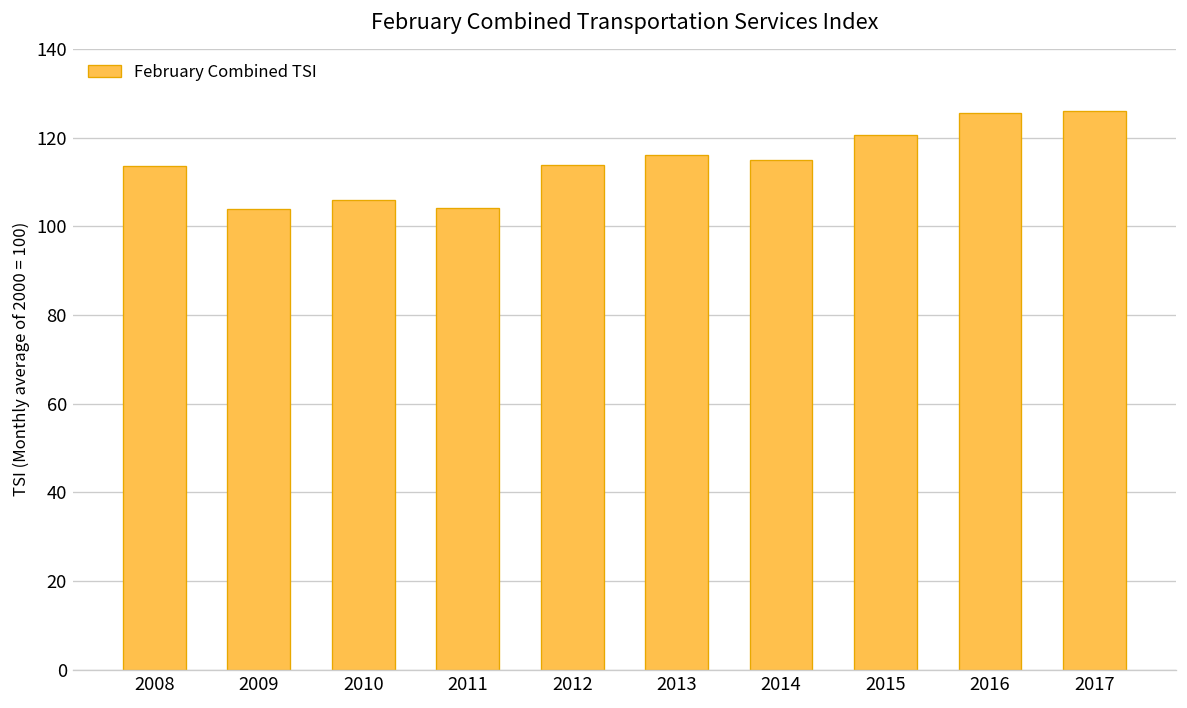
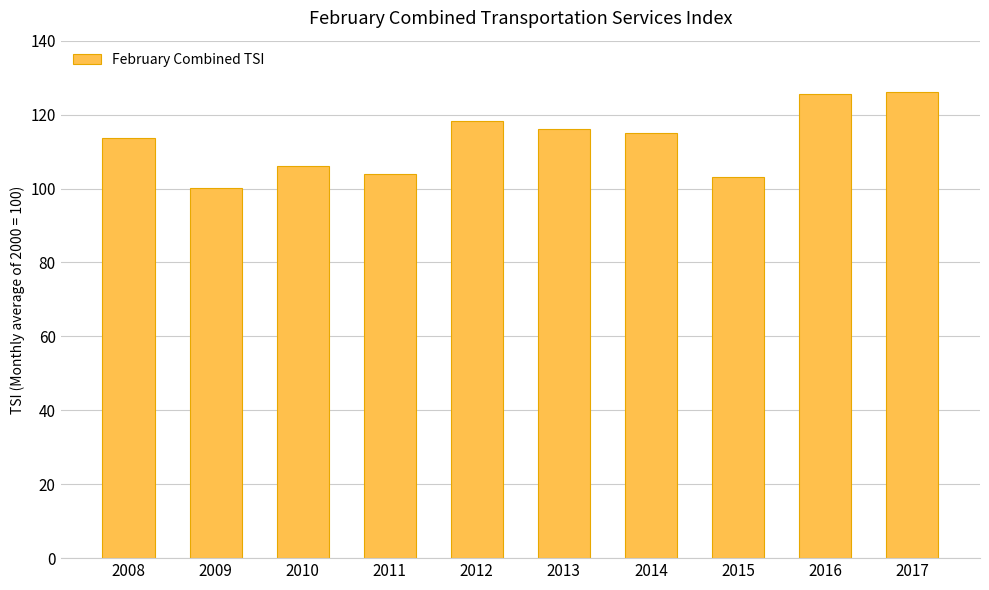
2009: 104 -> 100
2012: 114 -> 118
2015: 121 -> 103
